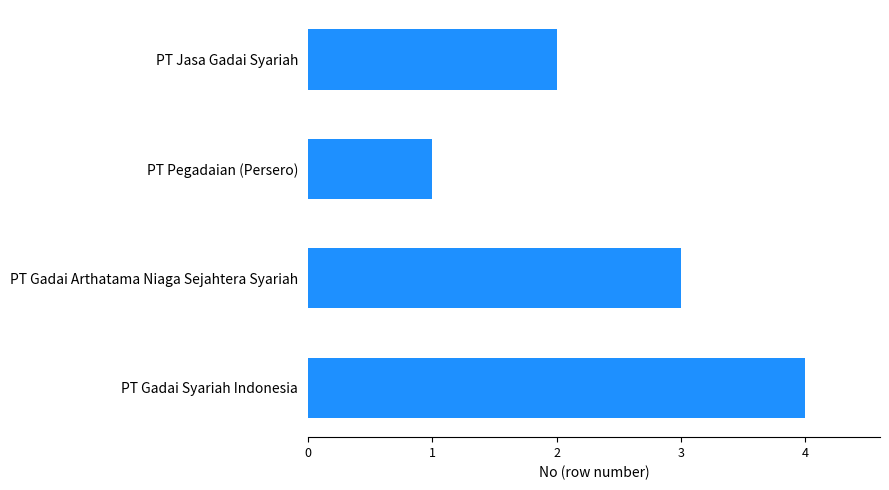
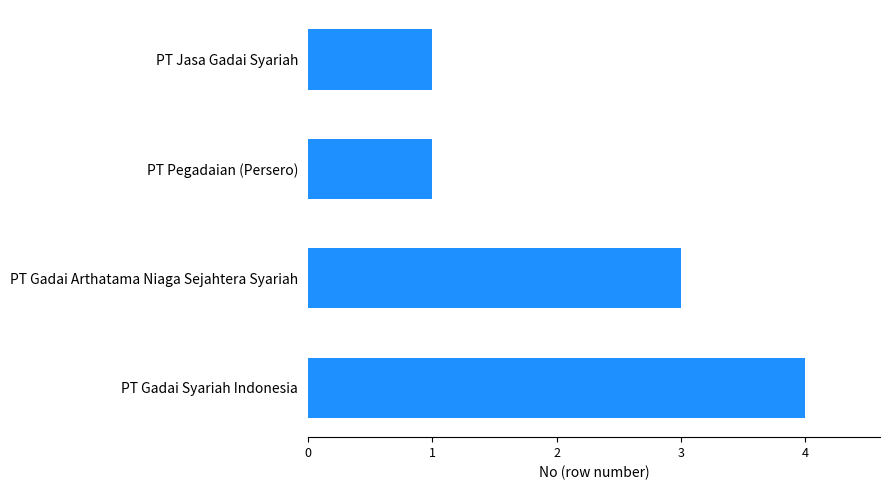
PT Jasa Gadai Syariah: 2 -> 1
